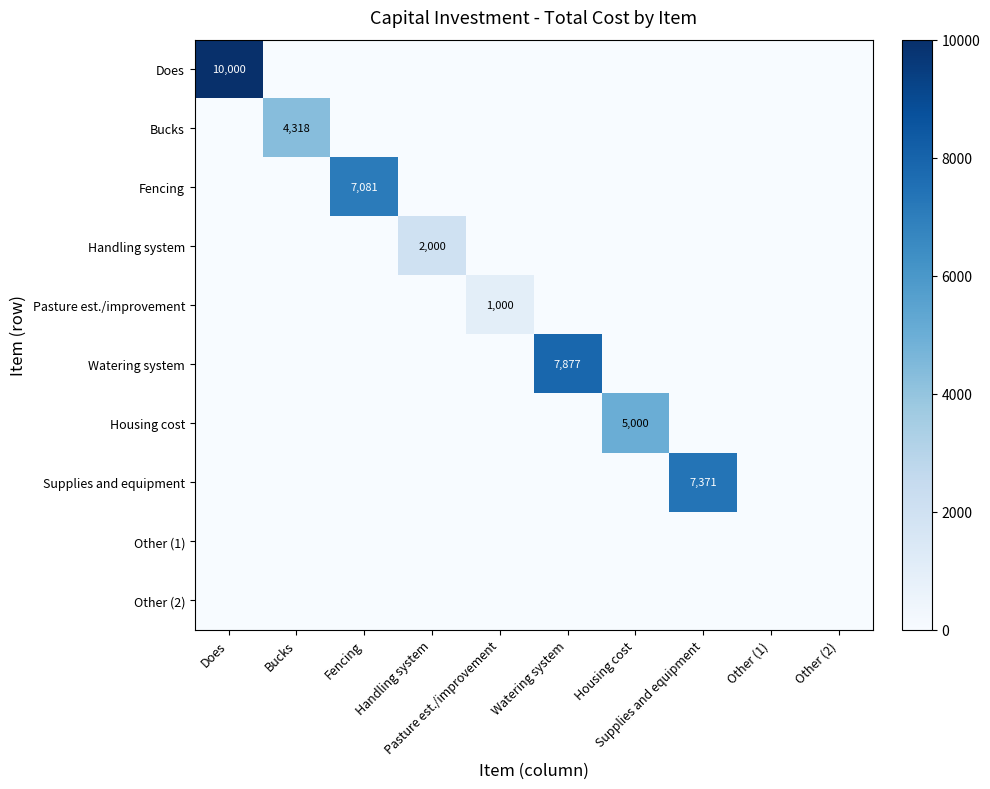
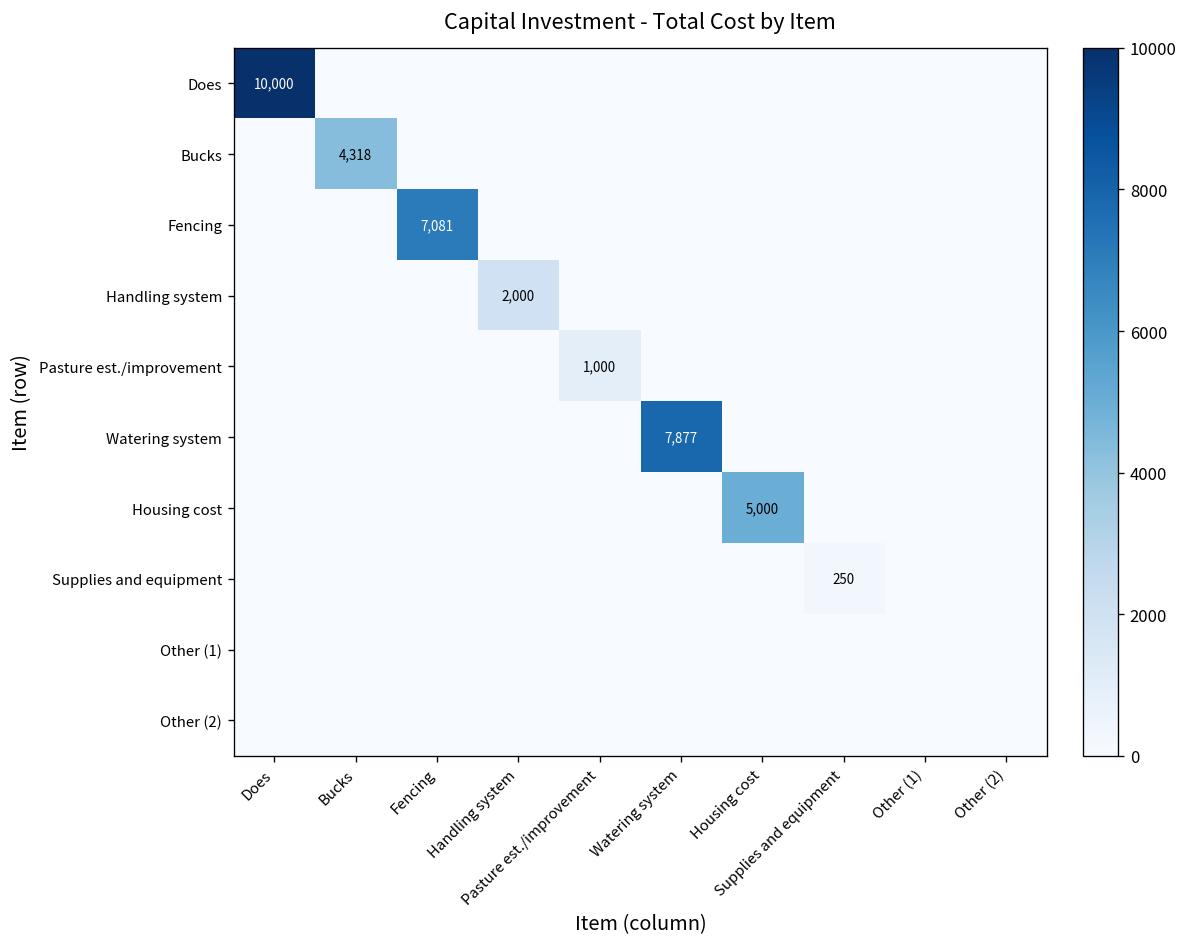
Supplies and equipment, Supplies and equipment: 7,371 -> 250
